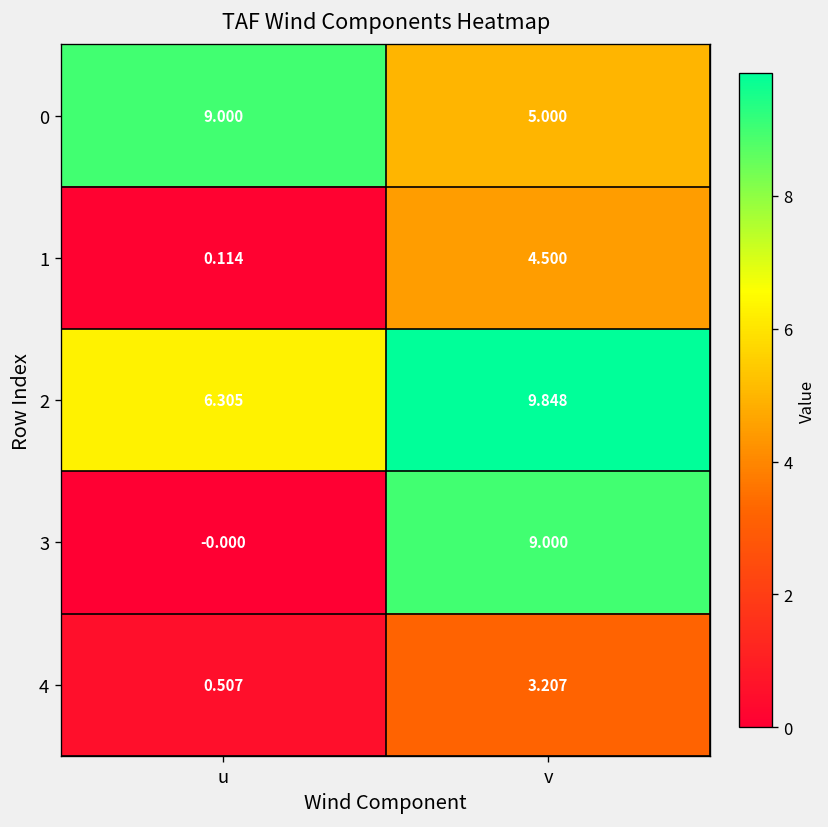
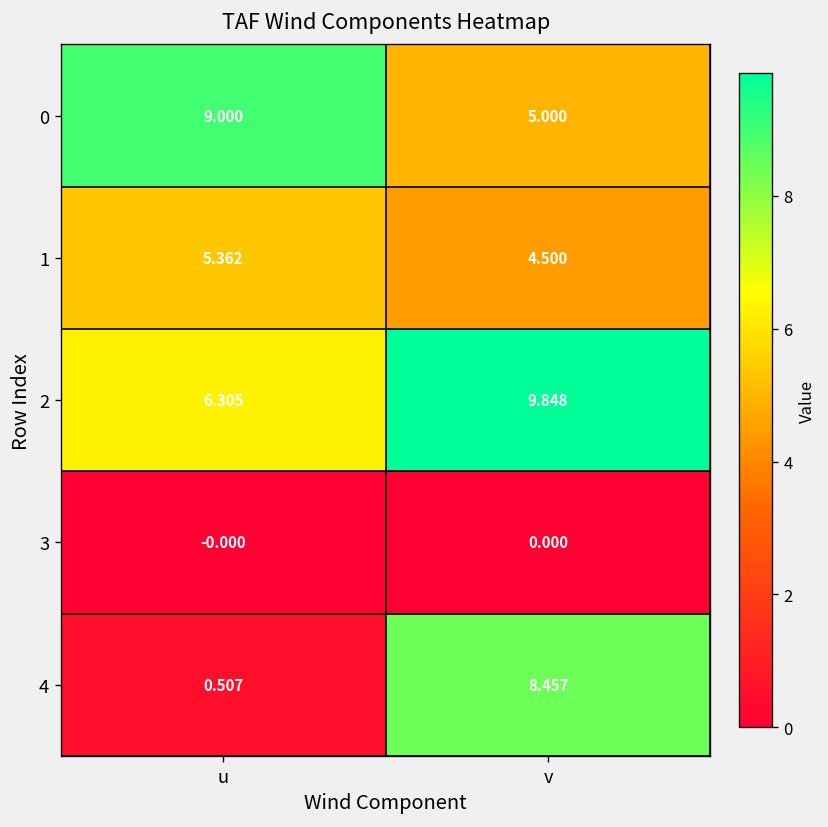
1, u: 0.114 -> 5.362
3, v: 9.000 -> 0.000
4, v: 3.207 -> 8.457
